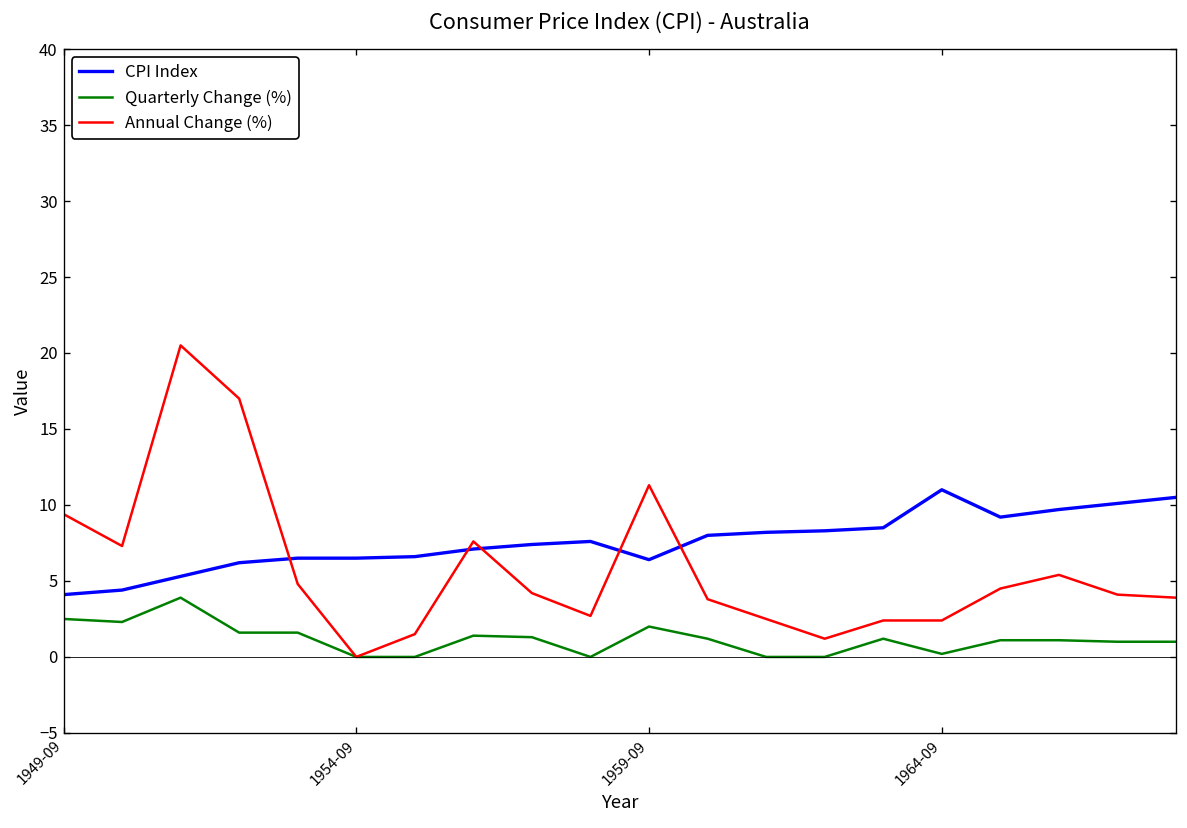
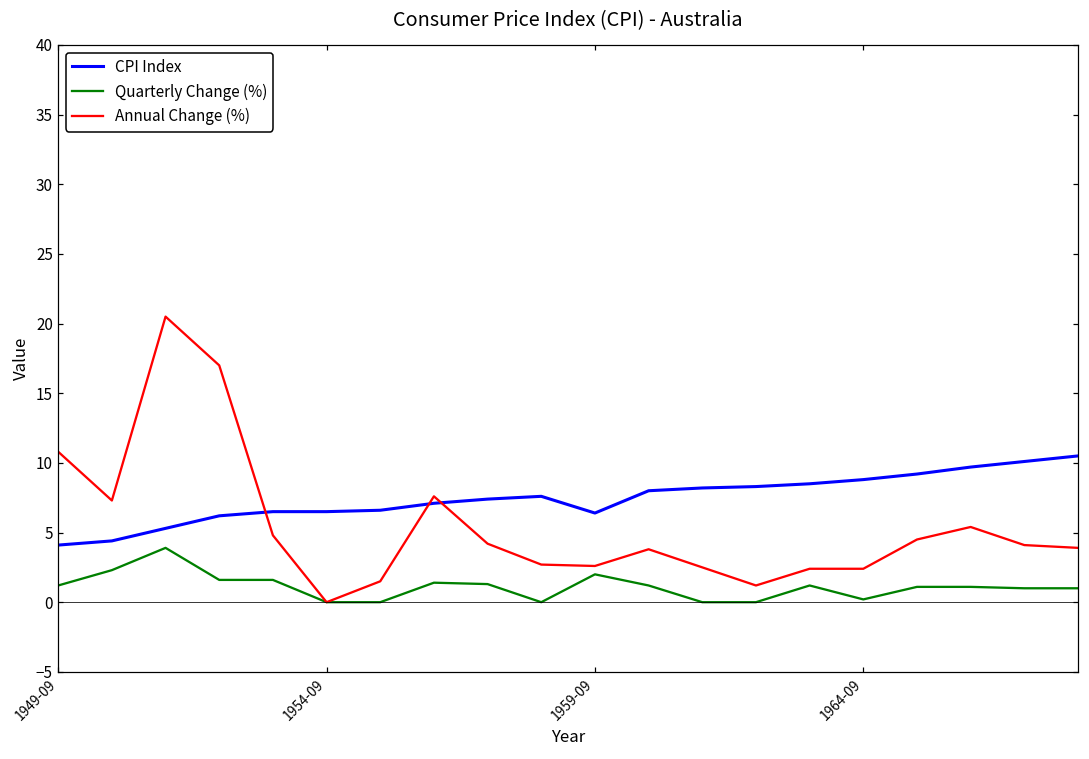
Quarterly Change (%), 1949-09: 2.5 -> 1.2
Annual Change (%), 1949-09: 9.4 -> 10.8
Annual Change (%), 1959-09: 11.3 -> 2.6
CPI Index, 1964-09: 11.0 -> 8.8
